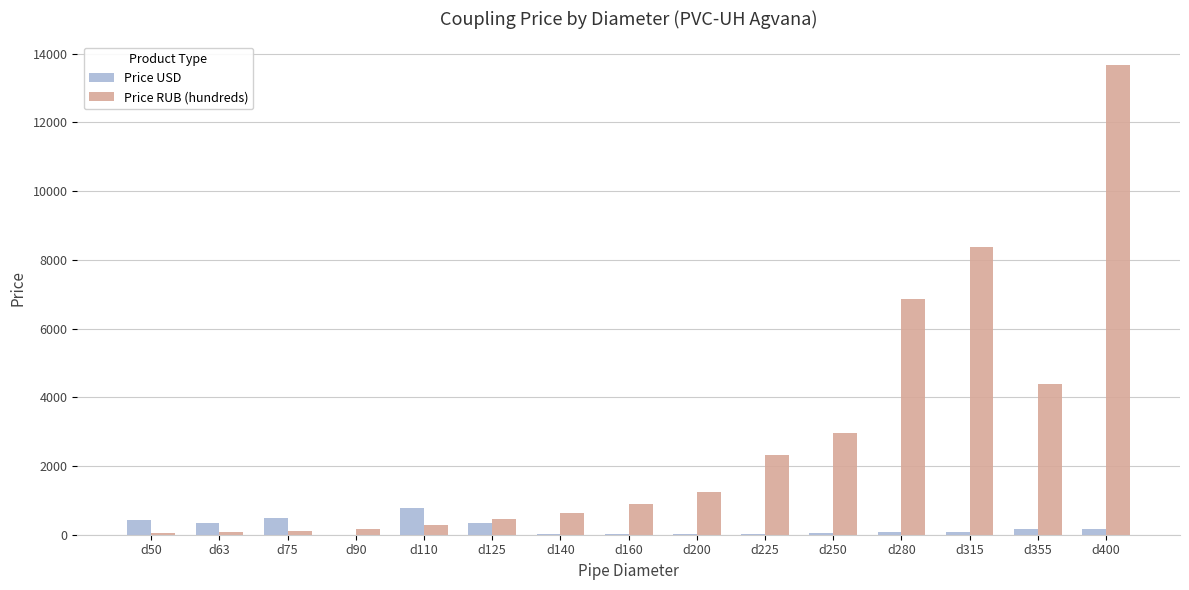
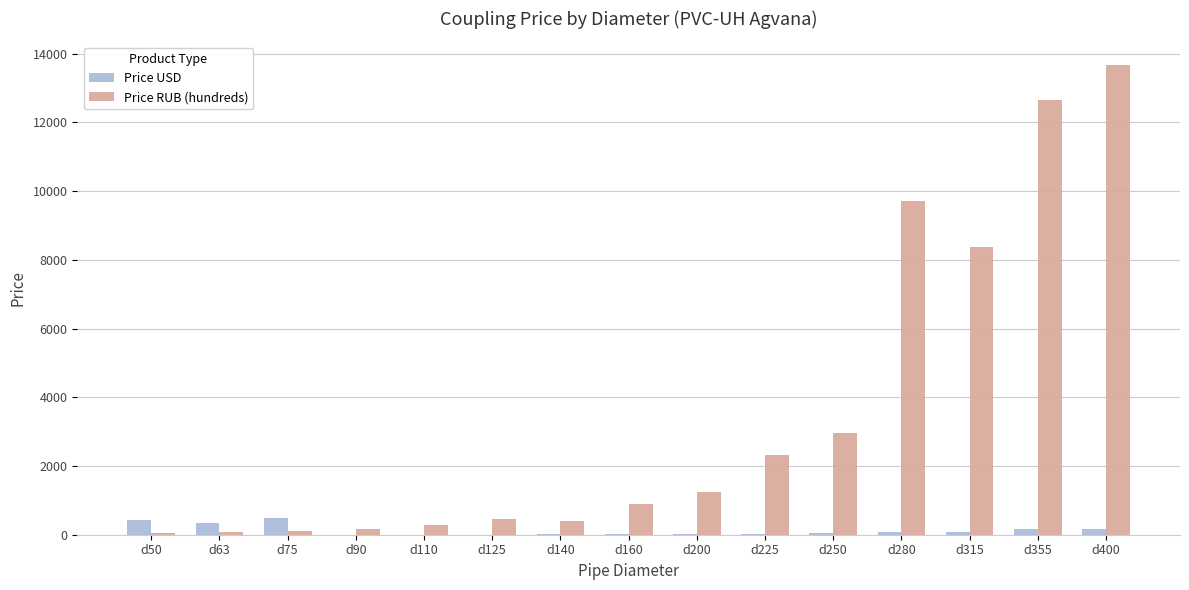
Price USD, d110: 800 -> 0
Price USD, d125: 300 -> 0
Price RUB (hundreds), d140: 600 -> 400
Price RUB (hundreds), d280: 6900 -> 9700
Price RUB (hundreds), d355: 4400 -> 12700
